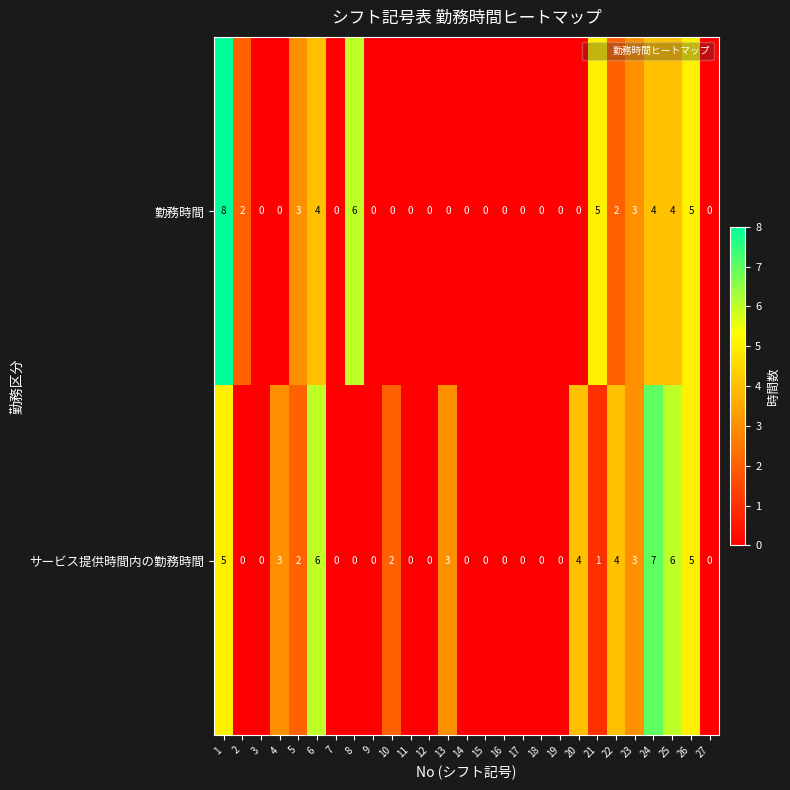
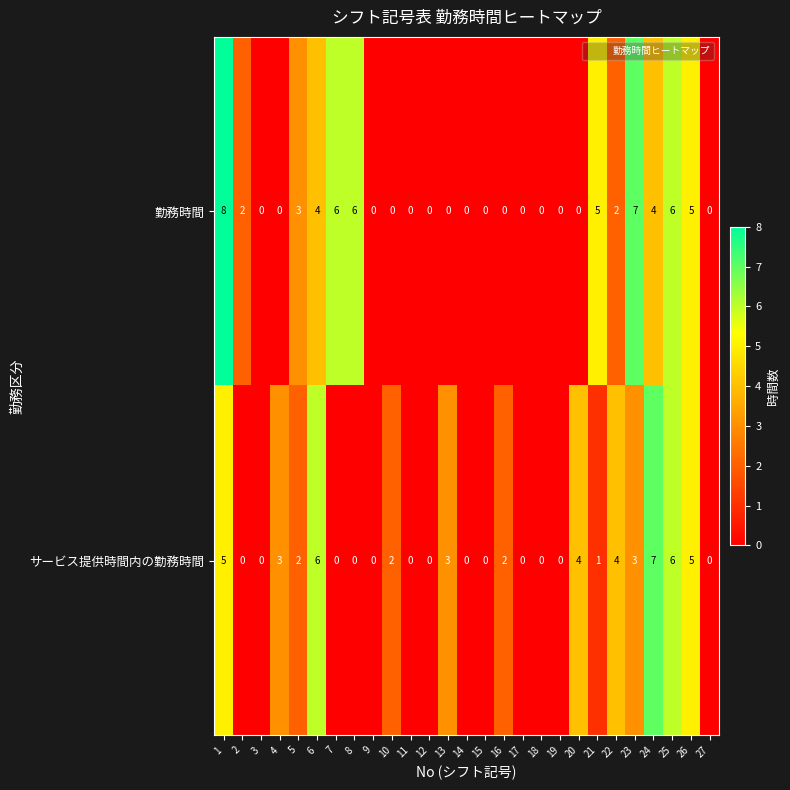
勤務時間, 7: 0 -> 6
勤務時間, 23: 3 -> 7
勤務時間, 25: 4 -> 6
サービス提供時間内の勤務時間, 16: 0 -> 2
